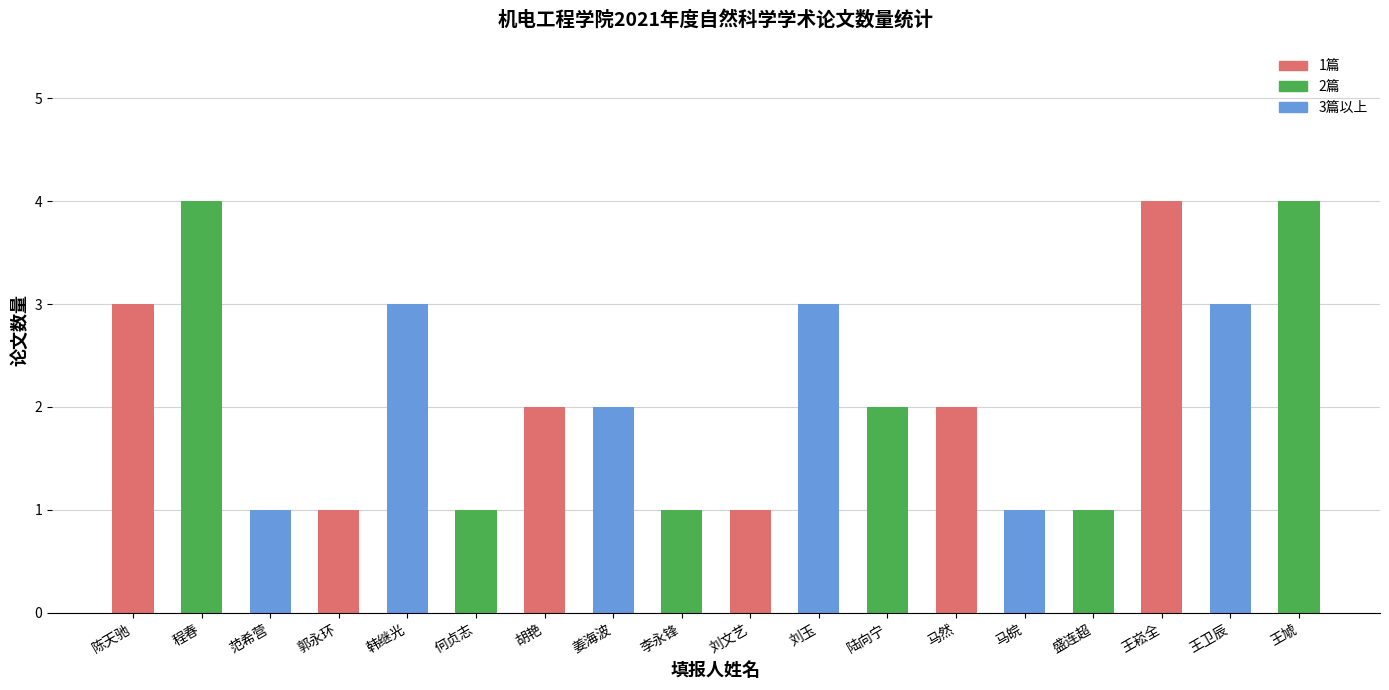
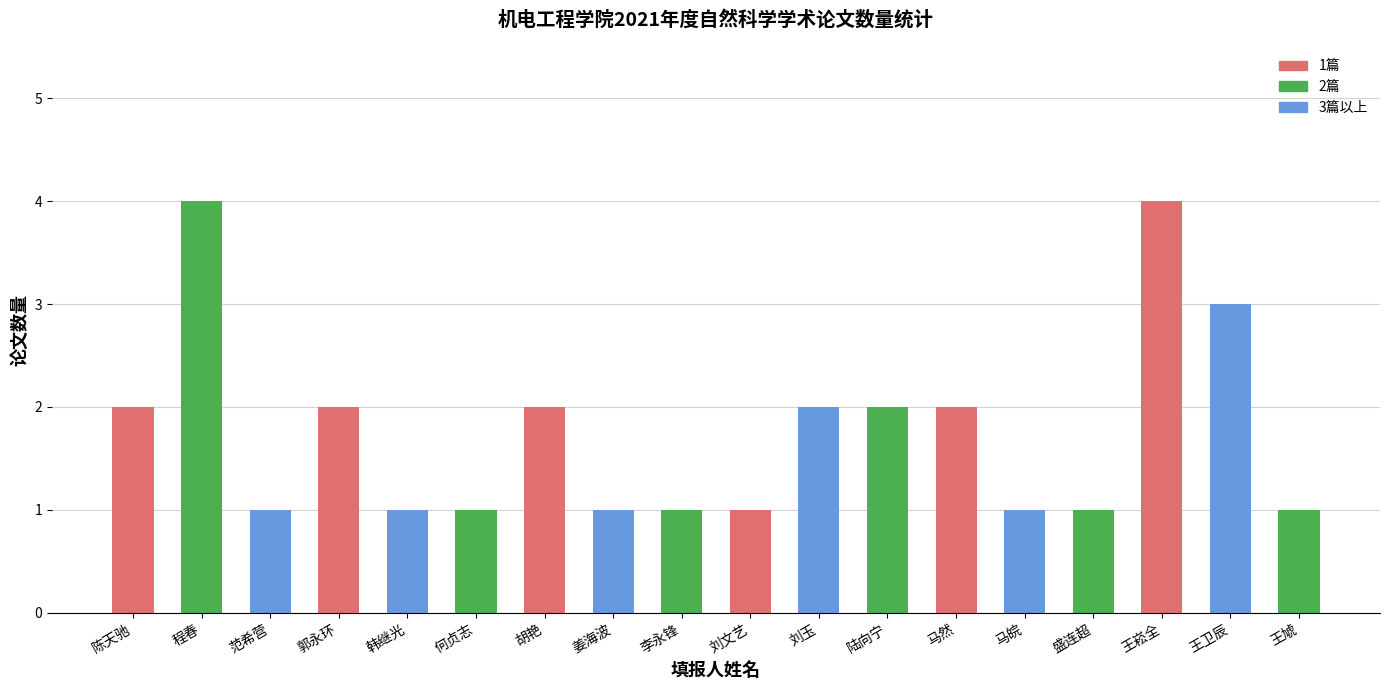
陈天驰: 3 -> 2
郭永环: 1 -> 2
韩继光: 3 -> 1
姜海波: 2 -> 1
刘玉: 3 -> 2
王虓: 4 -> 1
